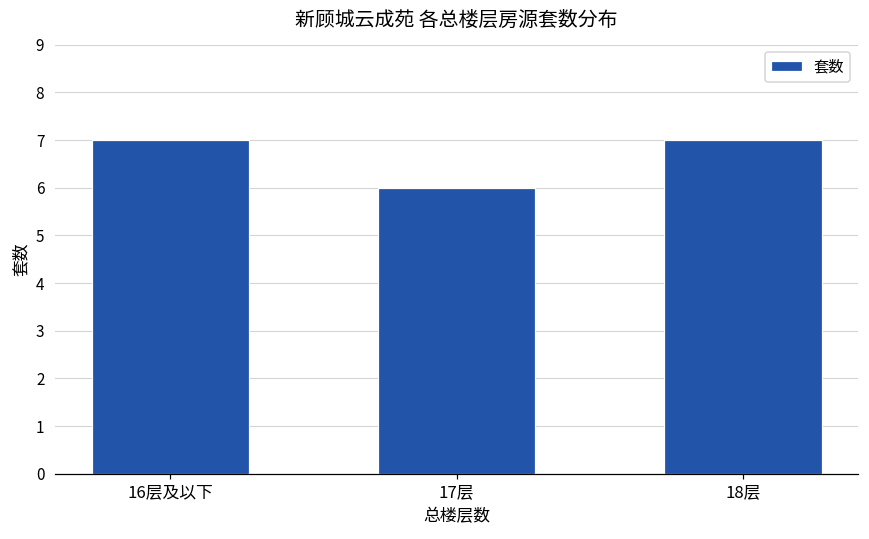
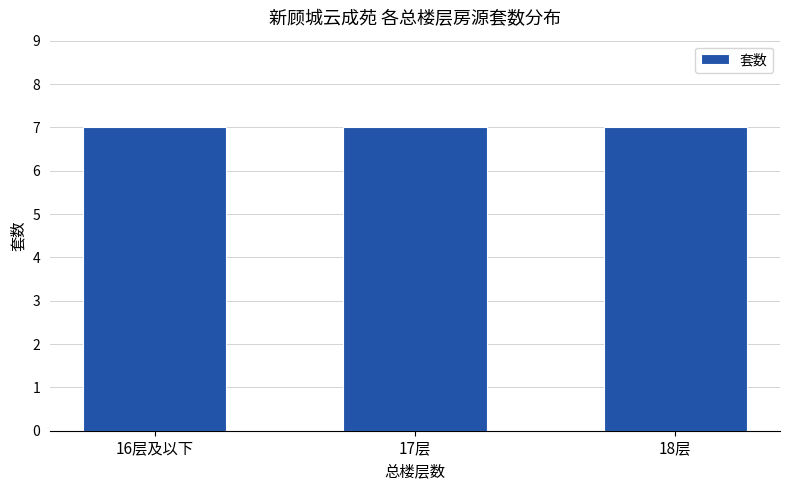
17层: 6 -> 7
